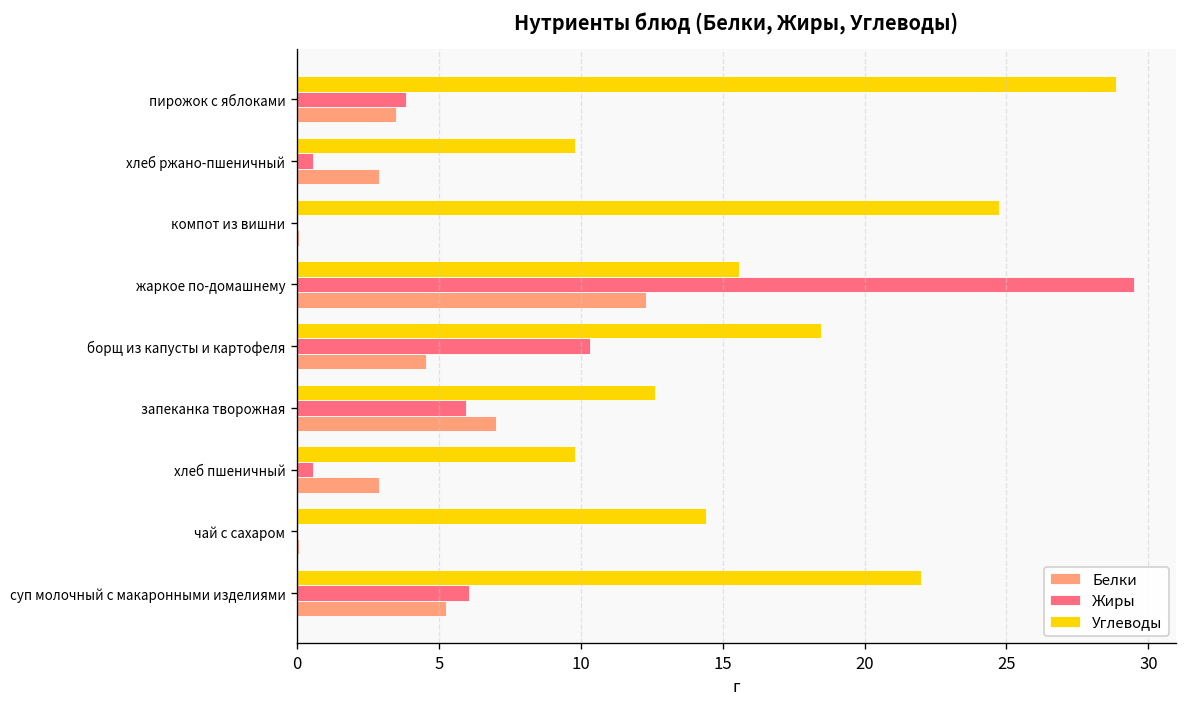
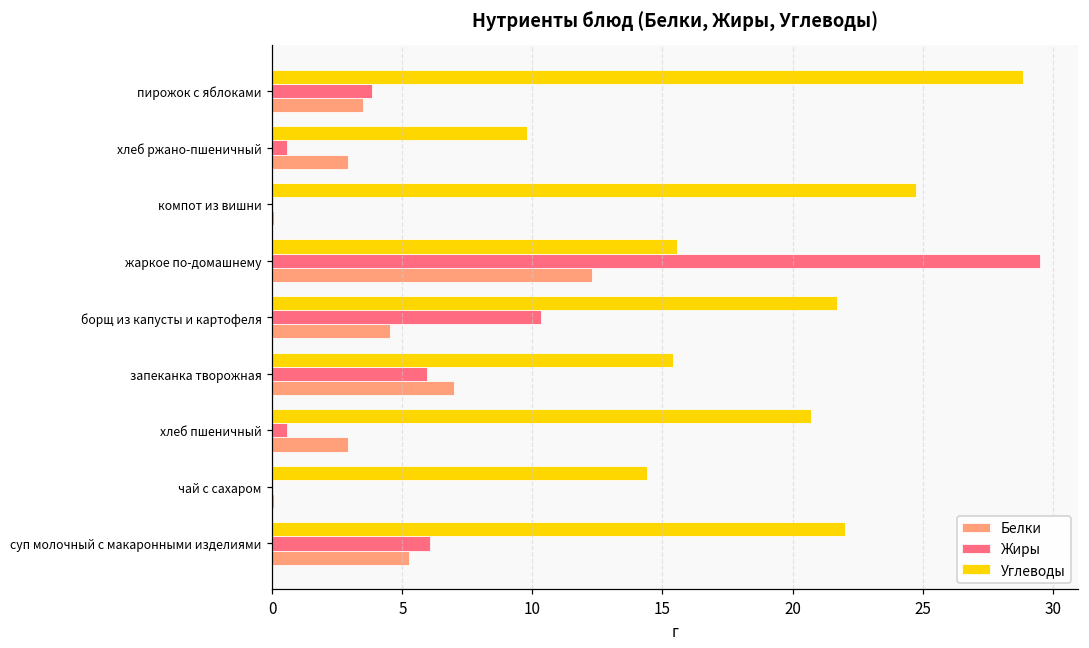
Углеводы, борщ из капусты и картофеля: 18.5 -> 21.7
Углеводы, запеканка творожная: 12.6 -> 15.4
Углеводы, хлеб пшеничный: 9.8 -> 20.7
